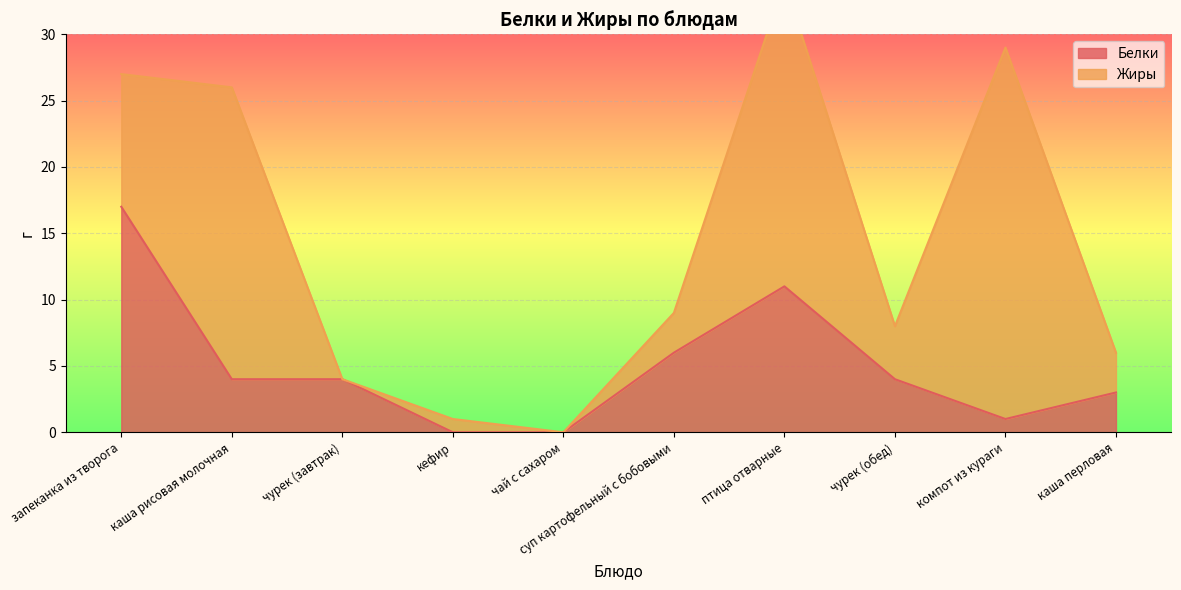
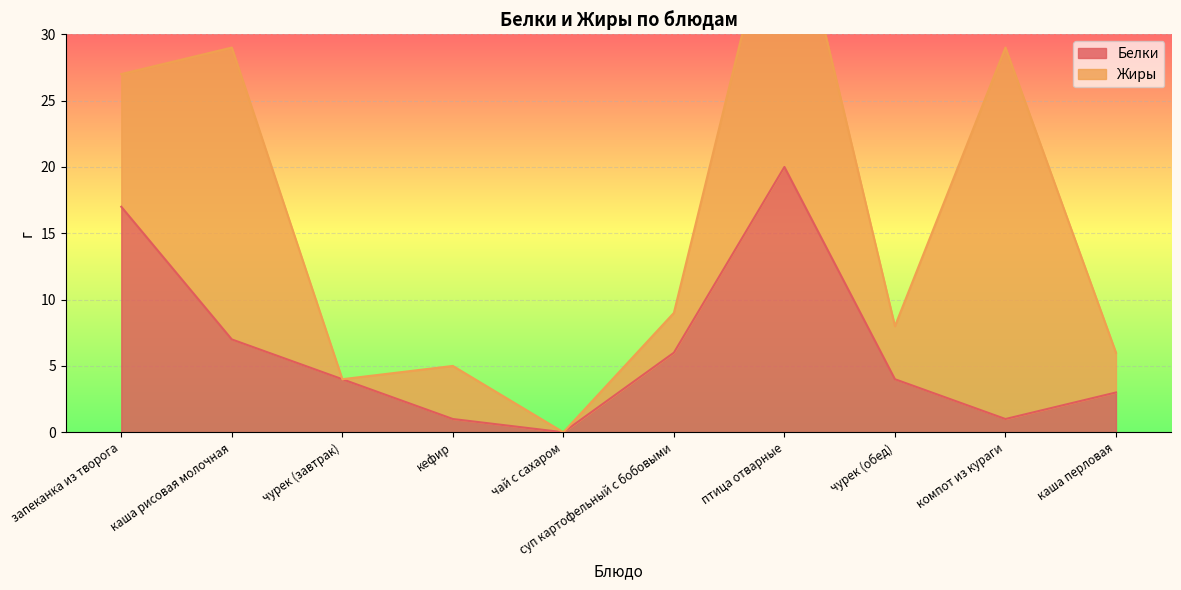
Белки, каша рисовая молочная: 4 -> 7
Белки, кефир: 0 -> 1
Жиры, кефир: 1 -> 4
Белки, птица отварные: 11 -> 20
